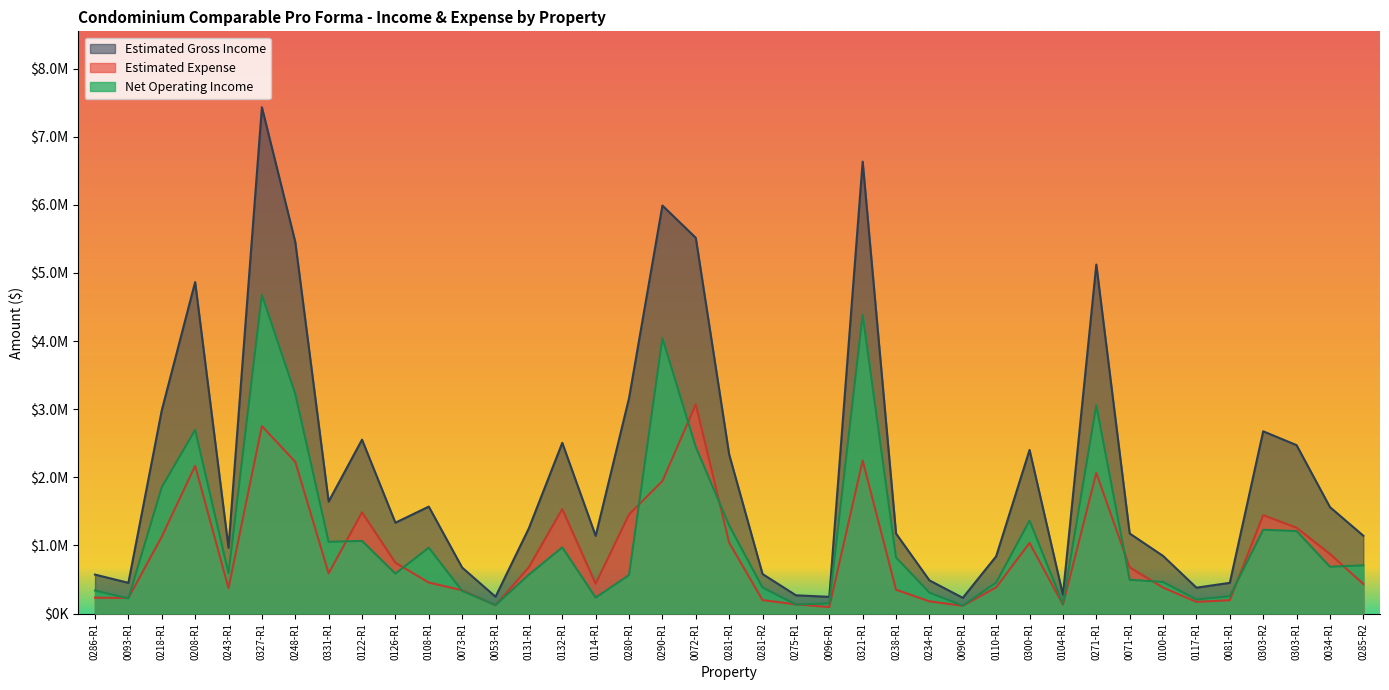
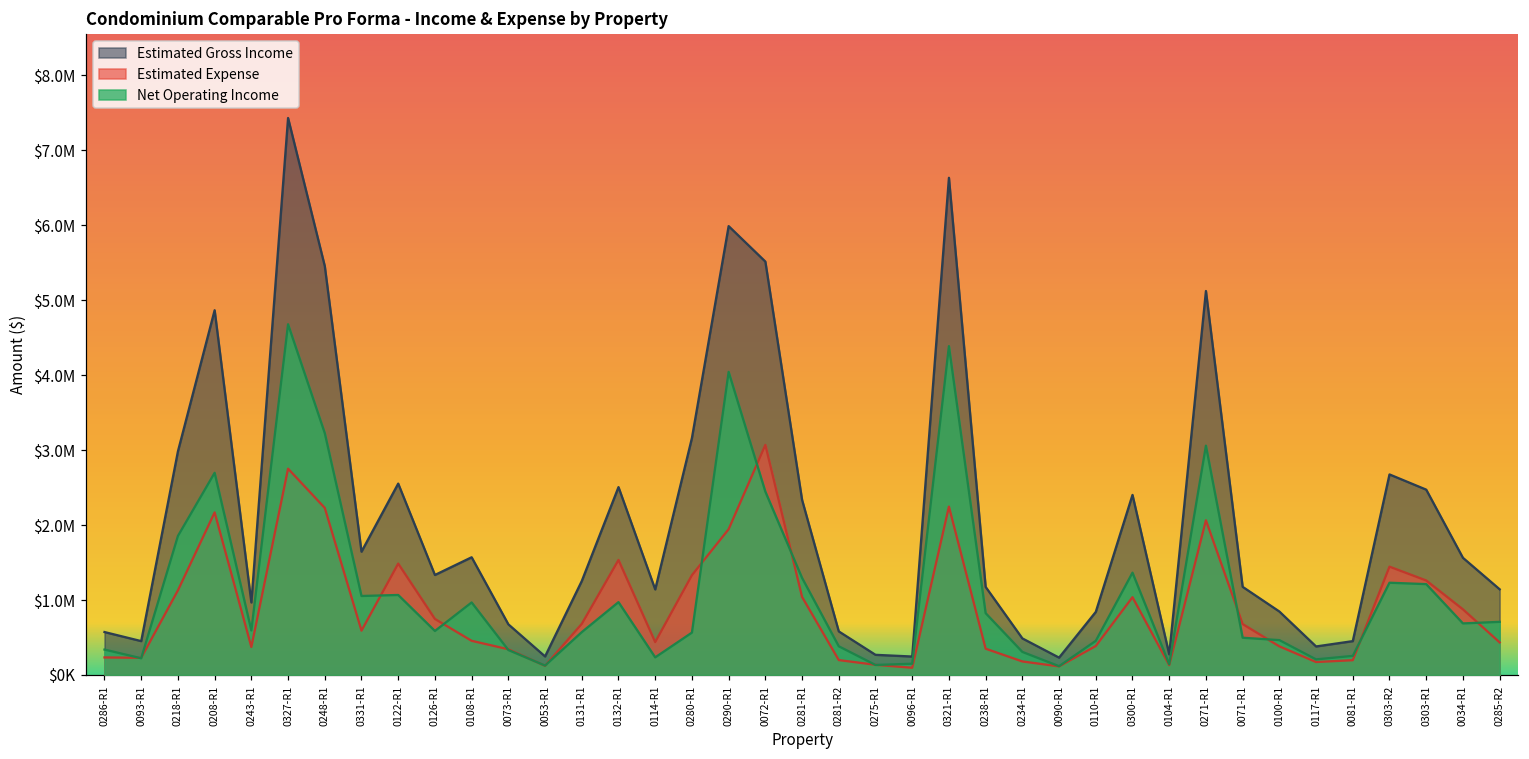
Estimated Expense, 0280-R1: $1500000 -> $1300000
